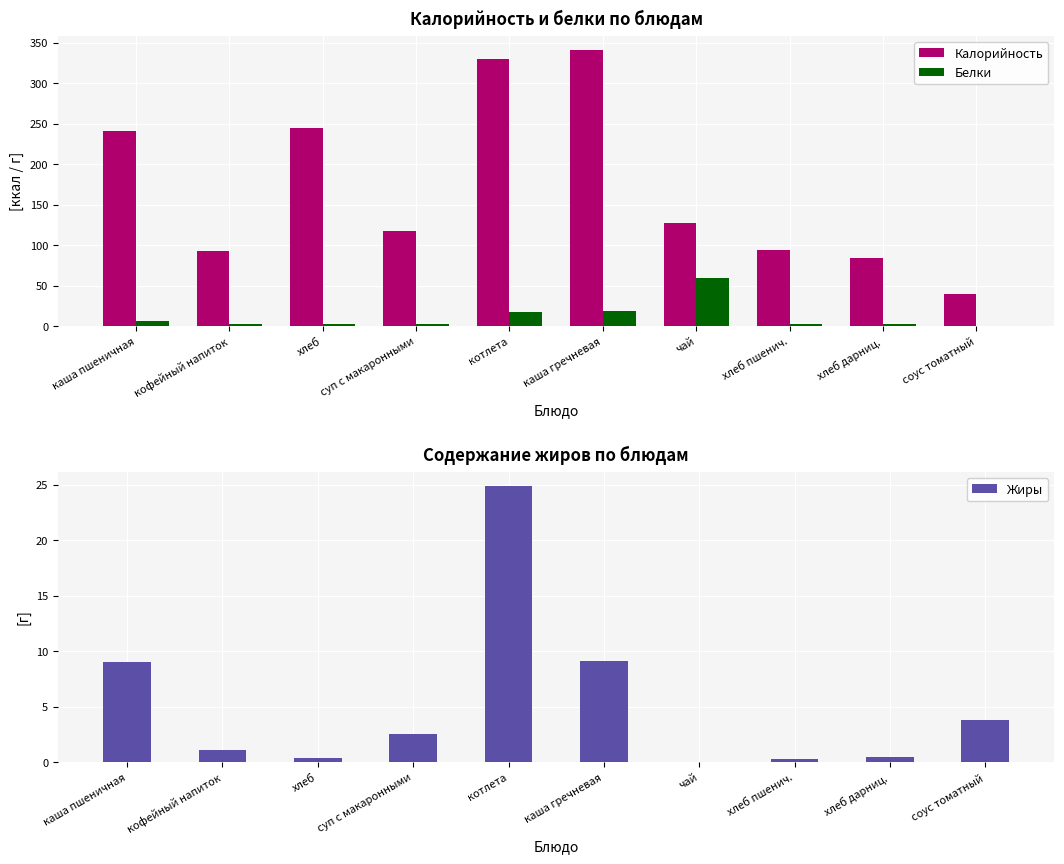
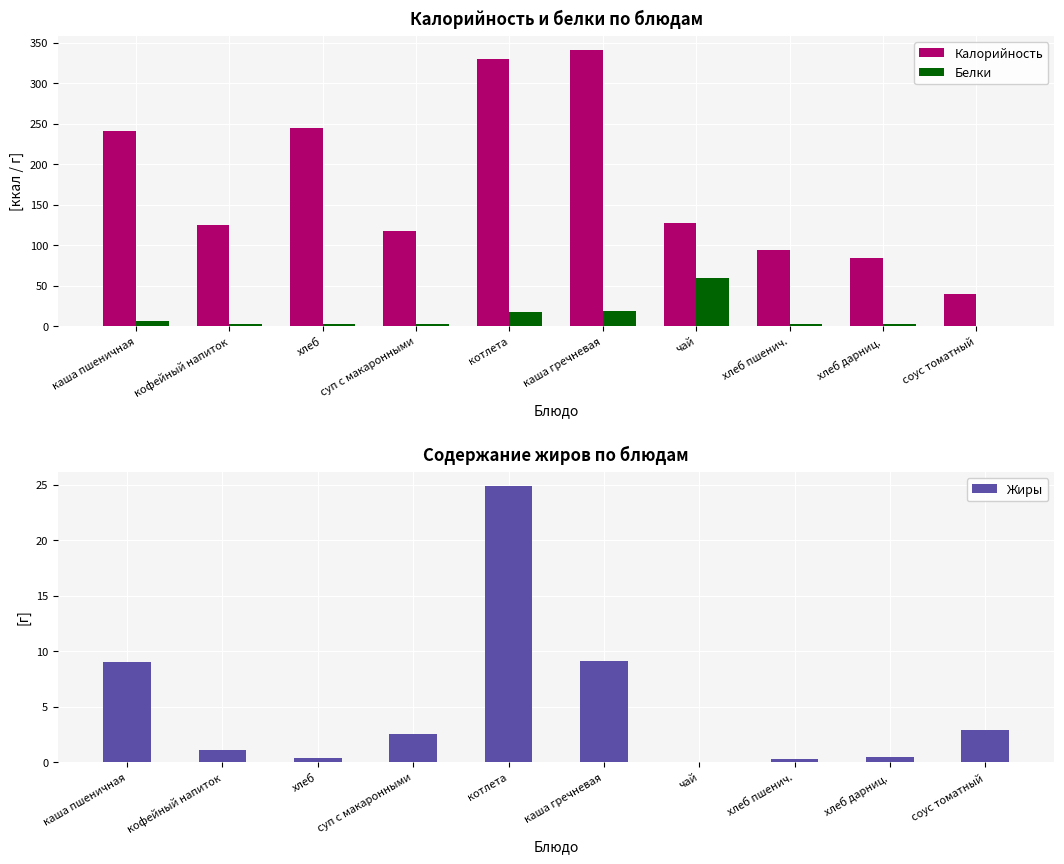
Калорийность и белки по блюдам, Калорийность, кофейный напиток: 90 -> 130
Содержание жиров по блюдам, соус томатный: 3.8 -> 2.9
